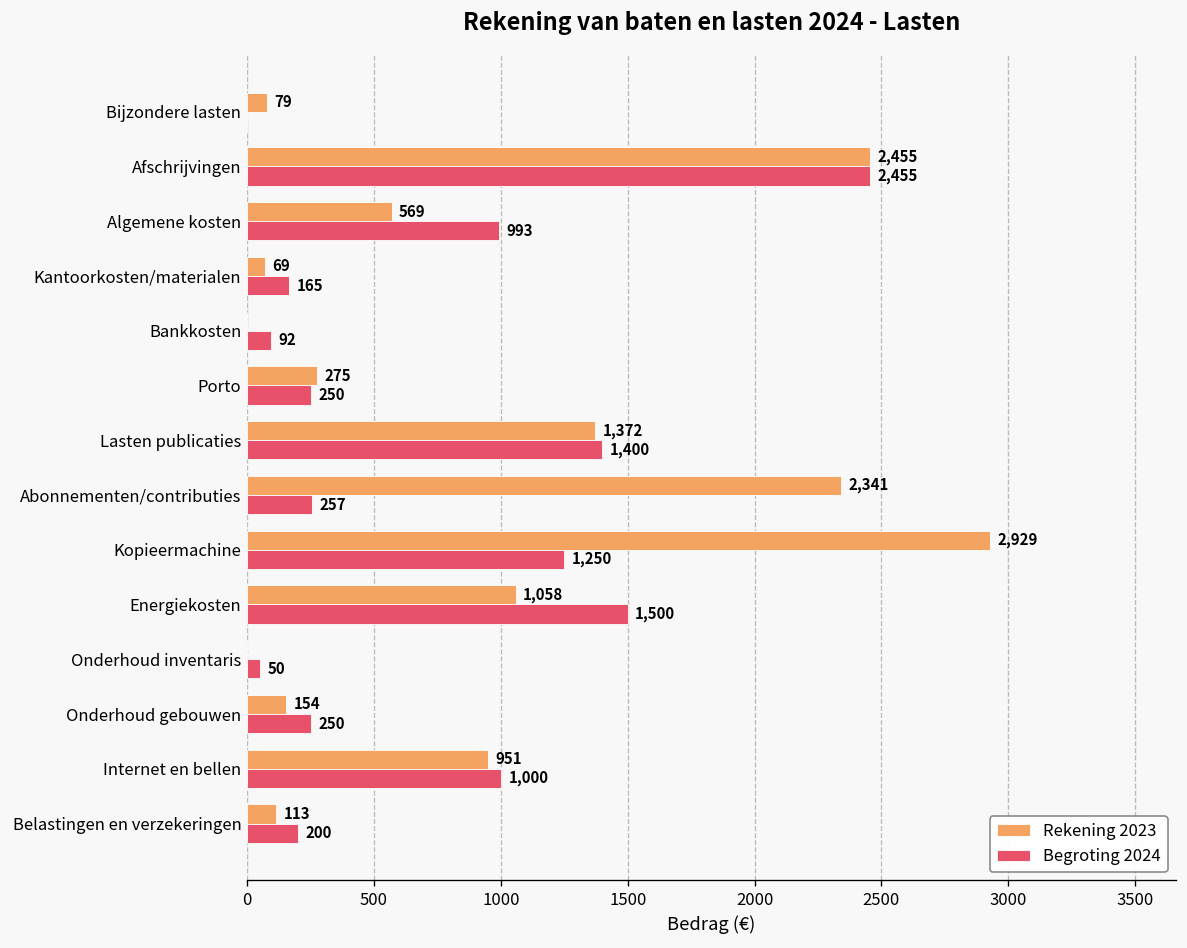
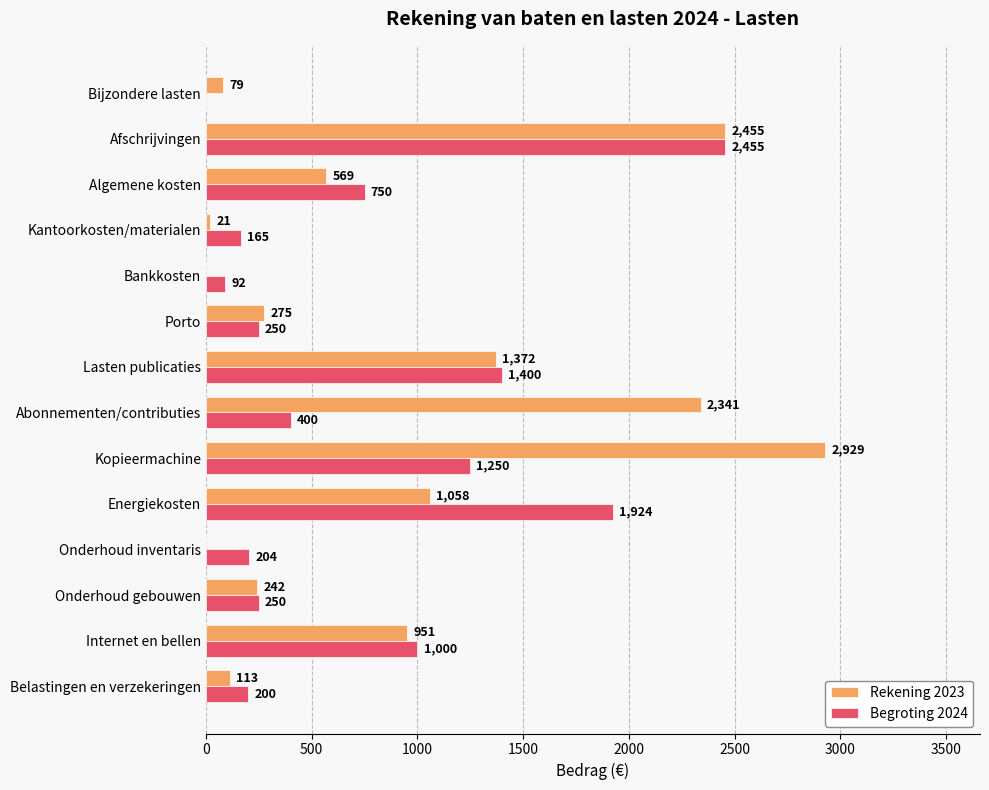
Begroting 2024, Algemene kosten: 993 -> 750
Rekening 2023, Kantoorkosten/materialen: 69 -> 21
Begroting 2024, Abonnementen/contributies: 257 -> 400
Begroting 2024, Energiekosten: 1,500 -> 1,924
Begroting 2024, Onderhoud inventaris: 50 -> 204
Rekening 2023, Onderhoud gebouwen: 154 -> 242
